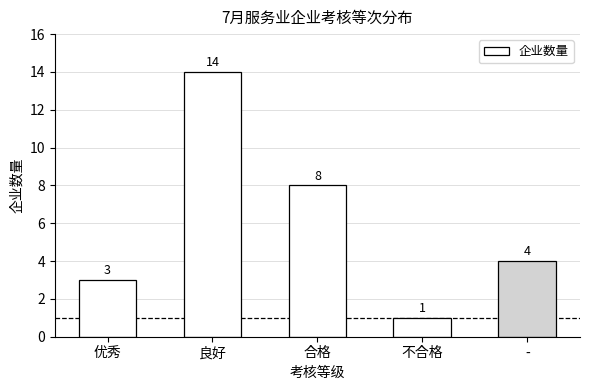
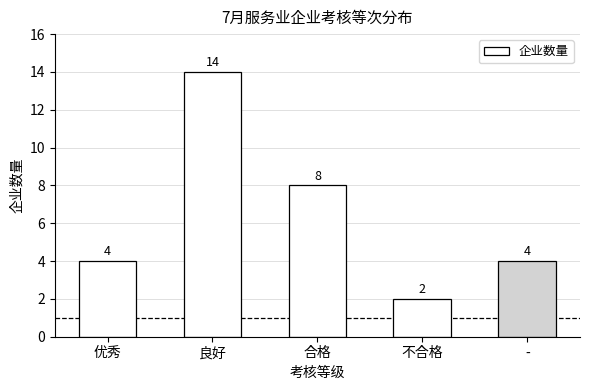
优秀: 3 -> 4
不合格: 1 -> 2
